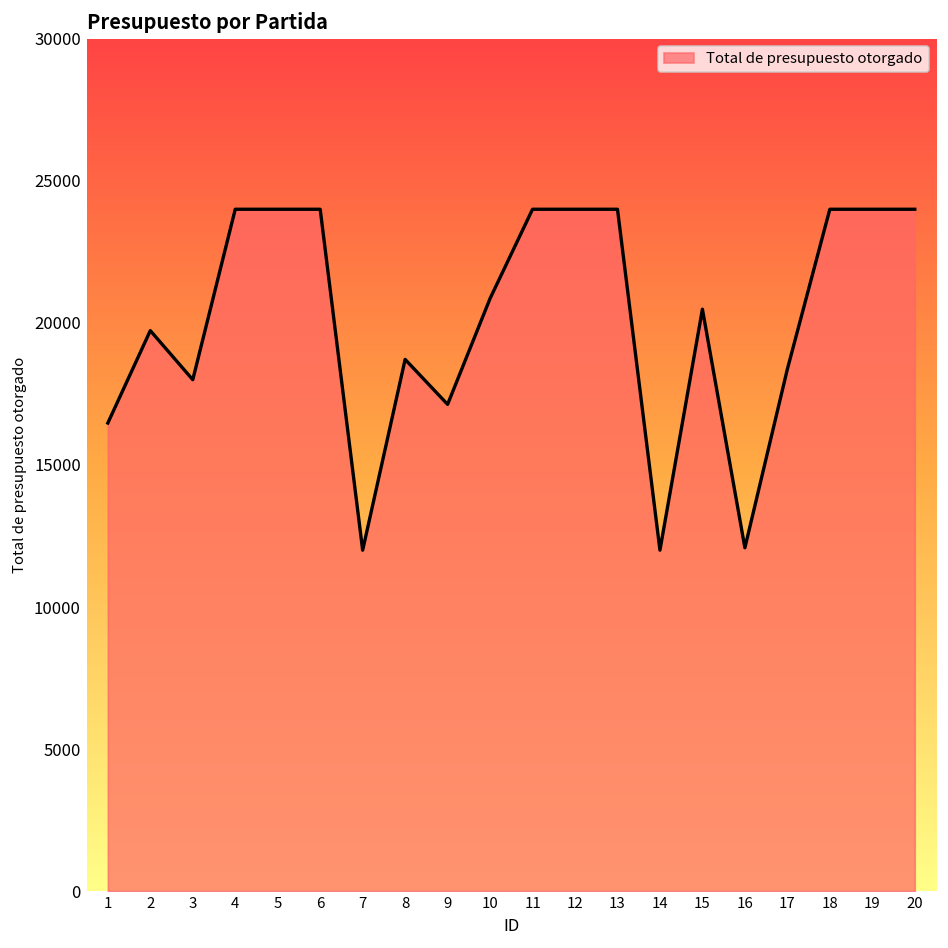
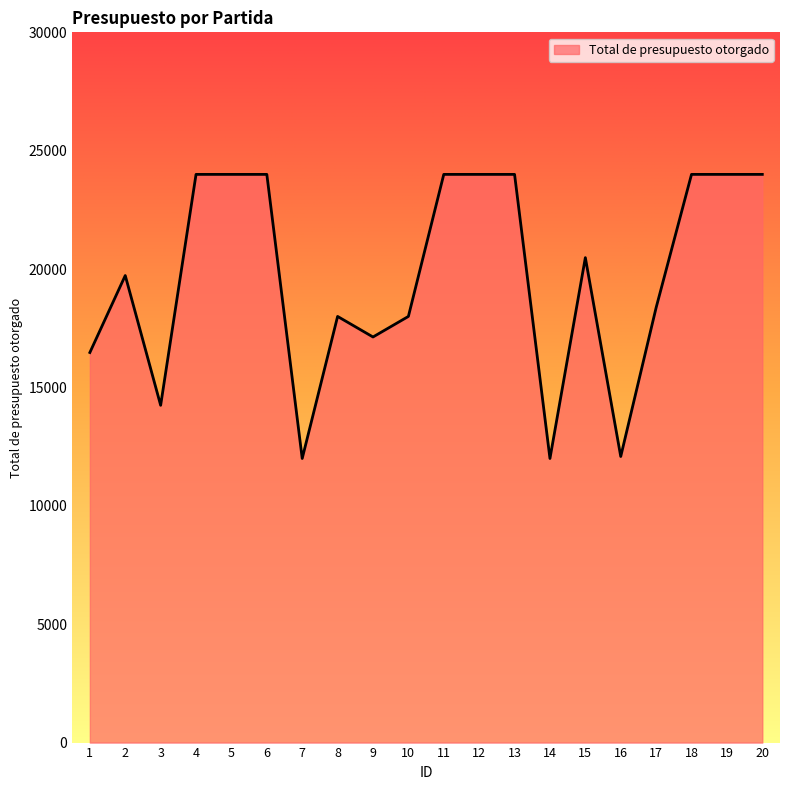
3: 18000 -> 14200
8: 18700 -> 18000
10: 20900 -> 18000
